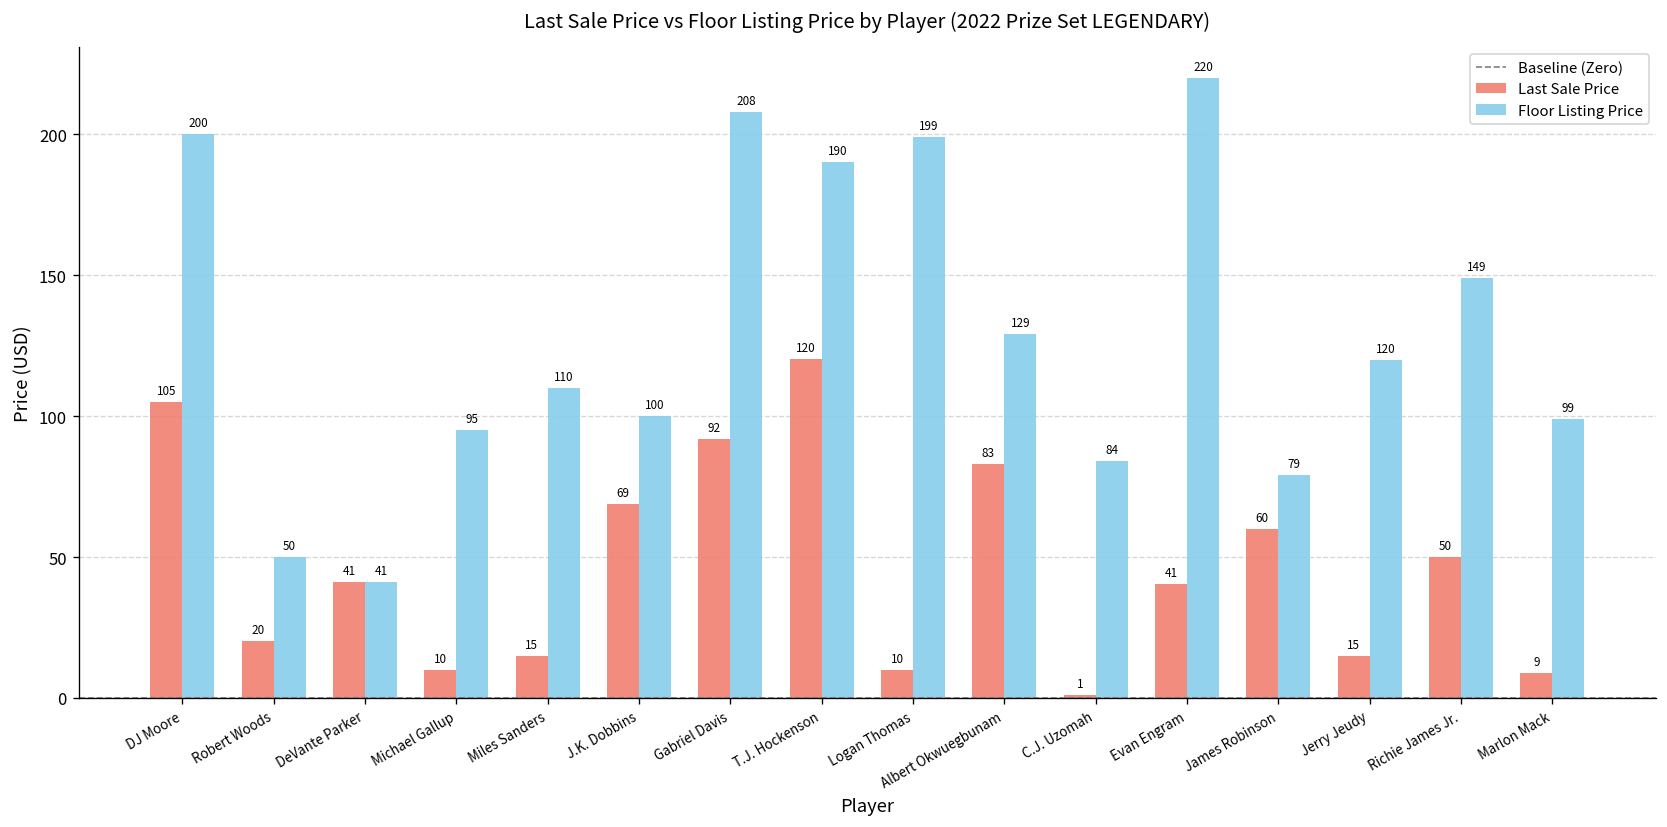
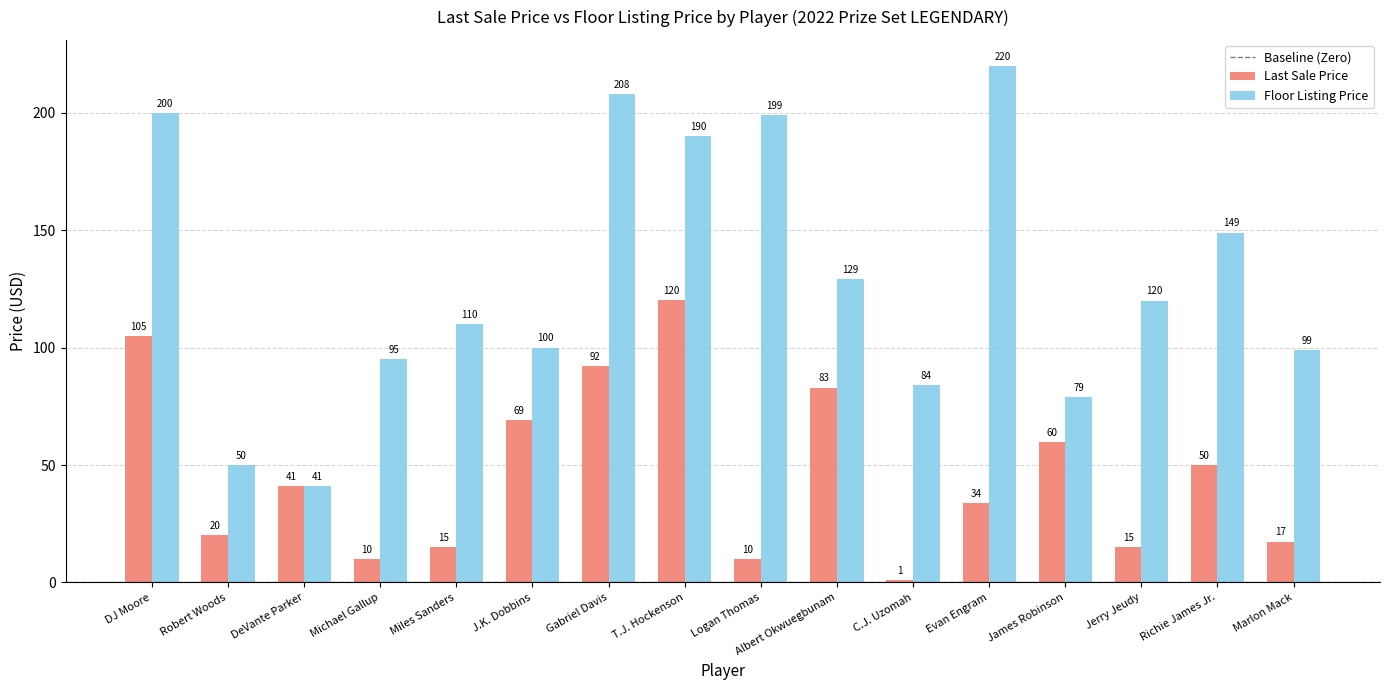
Last Sale Price, Evan Engram: 41 -> 34
Last Sale Price, Marlon Mack: 9 -> 17
